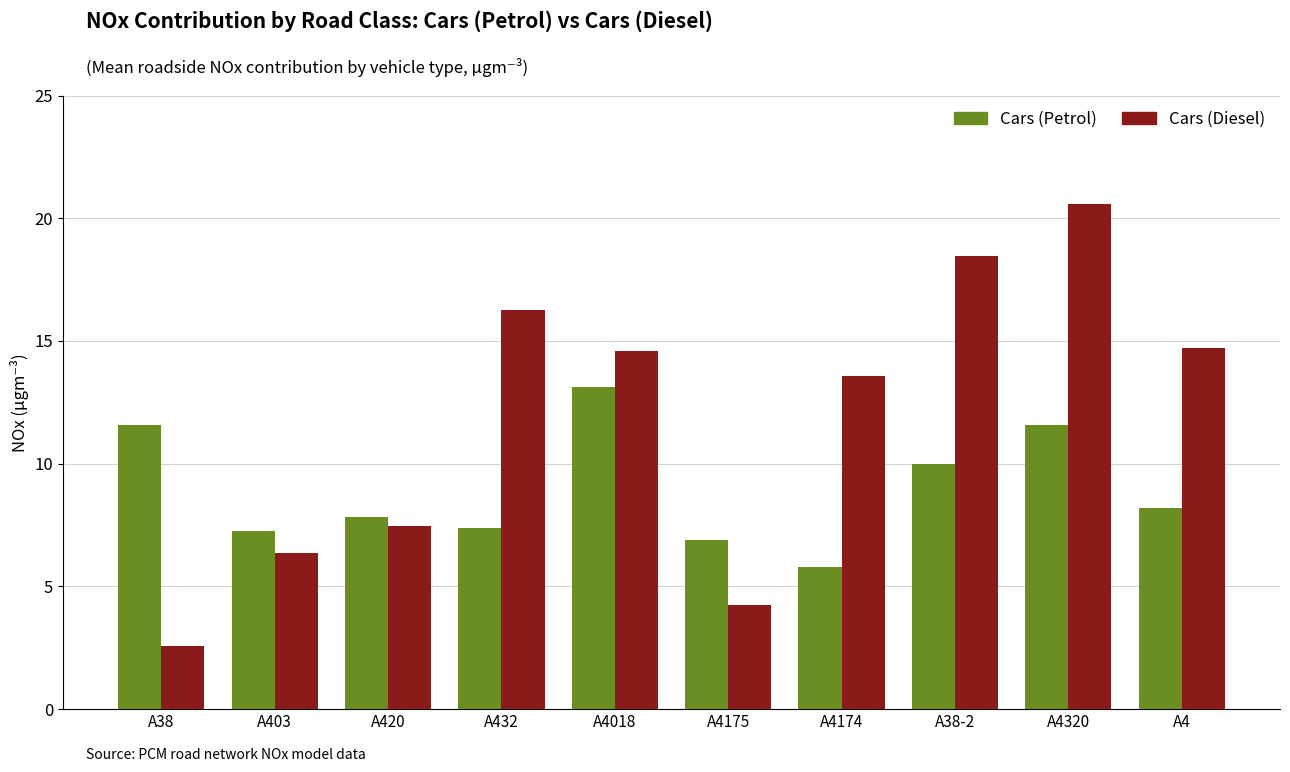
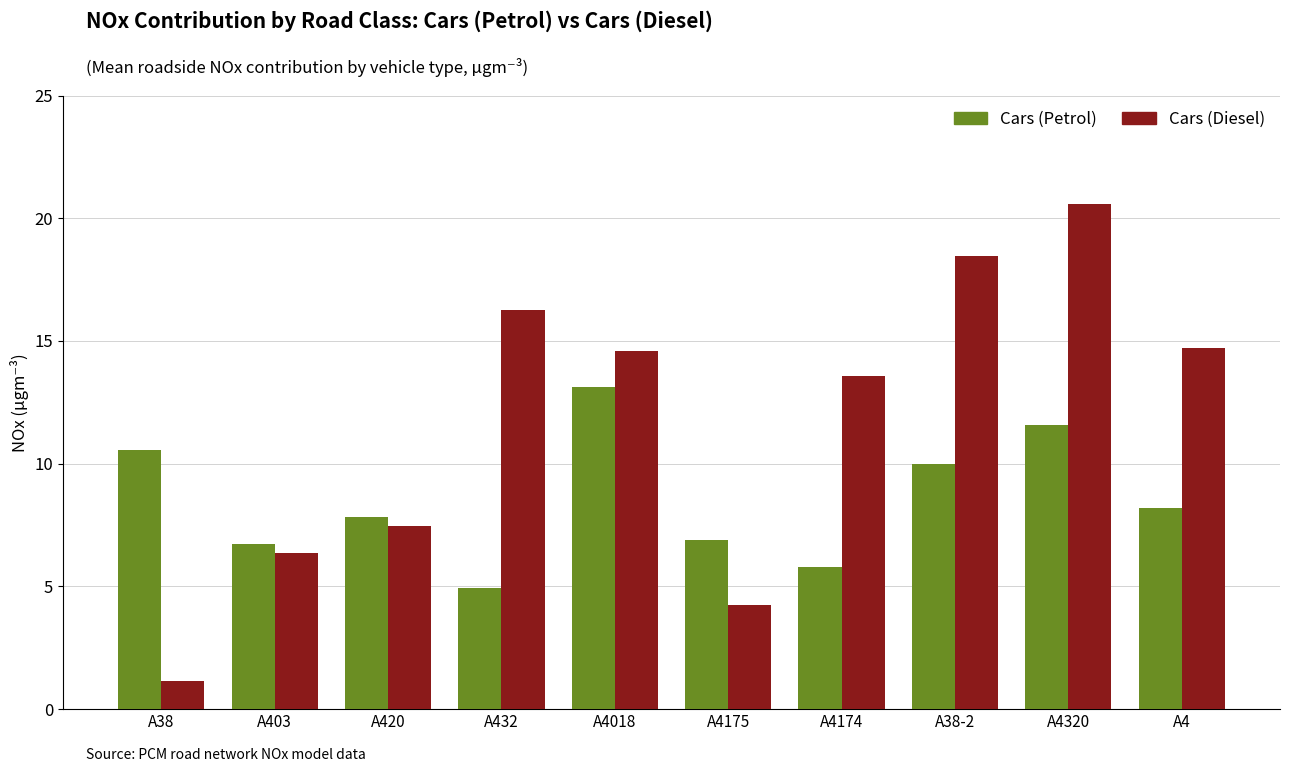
Cars (Petrol), A38: 11.6 -> 10.5
Cars (Diesel), A38: 2.6 -> 1.2
Cars (Petrol), A403: 7.3 -> 6.7
Cars (Petrol), A432: 7.4 -> 4.9
